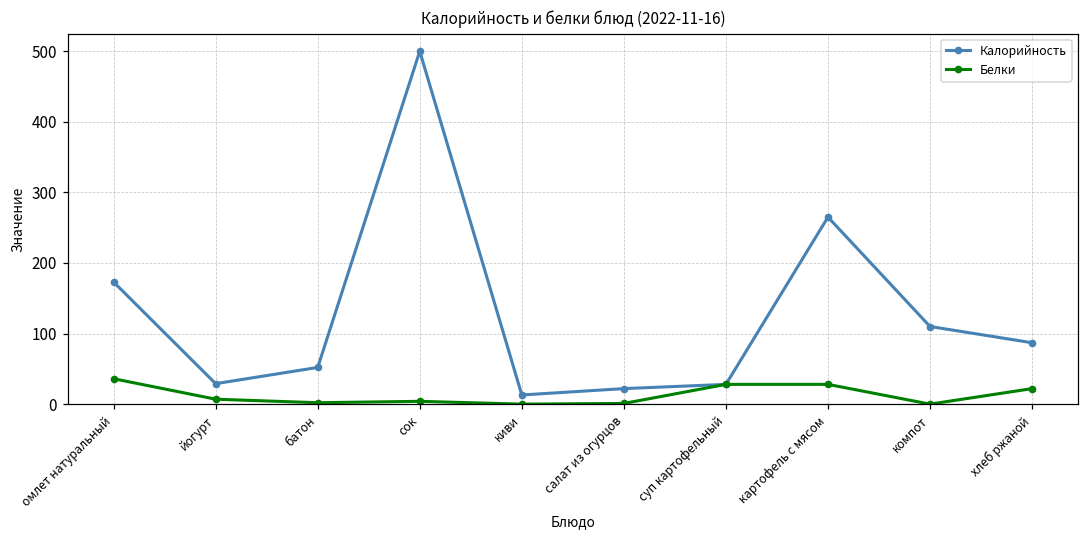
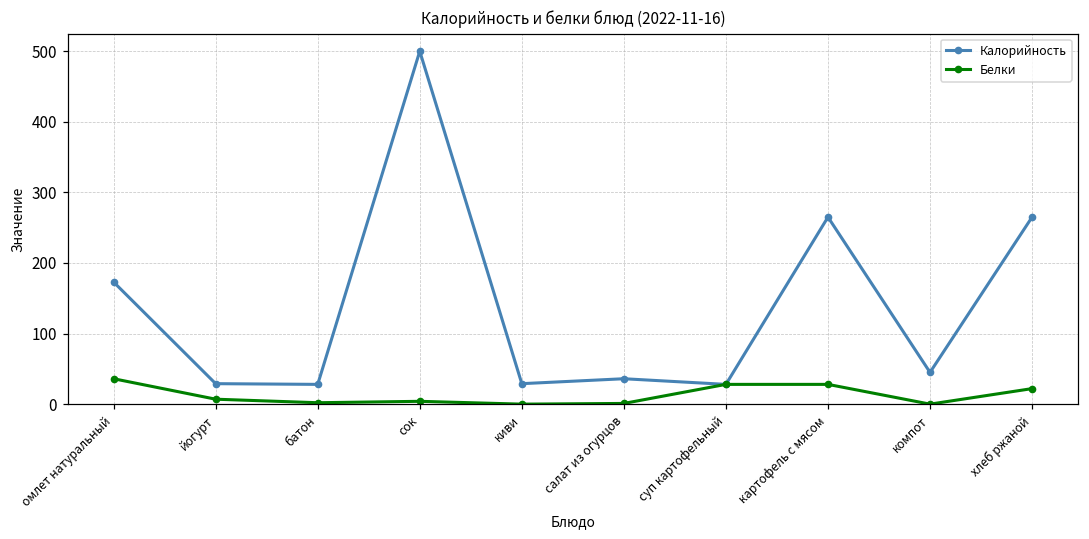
Калорийность, батон: 50 -> 30
Калорийность, киви: 10 -> 30
Калорийность, салат из огурцов: 20 -> 40
Калорийность, компот: 110 -> 50
Калорийность, хлеб ржаной: 90 -> 270
